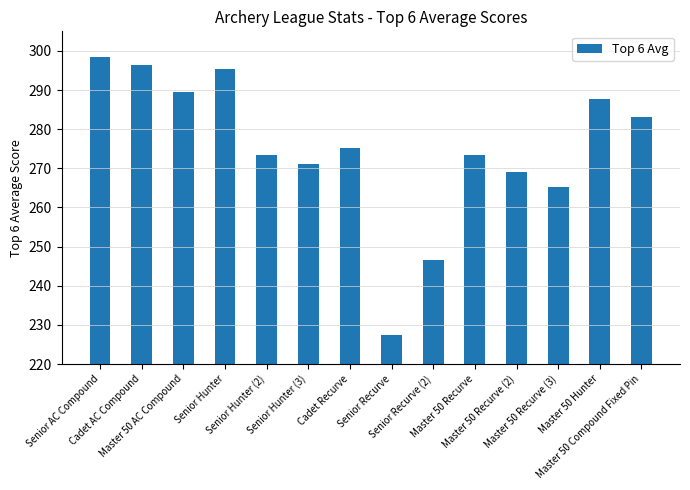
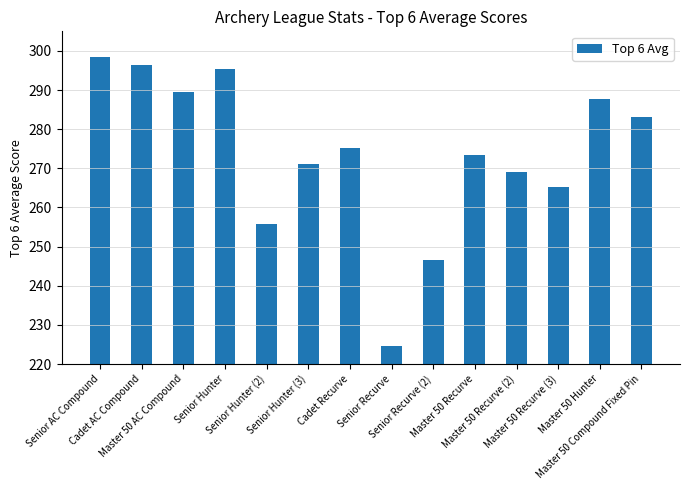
Senior Hunter (2): 274 -> 256
Senior Recurve: 227 -> 225
